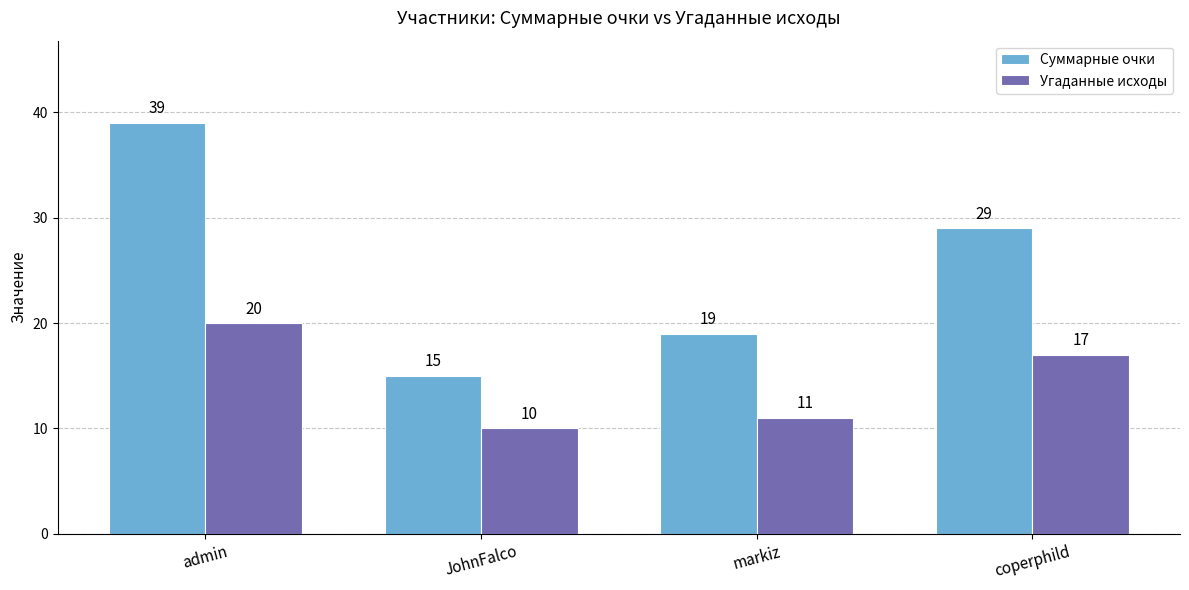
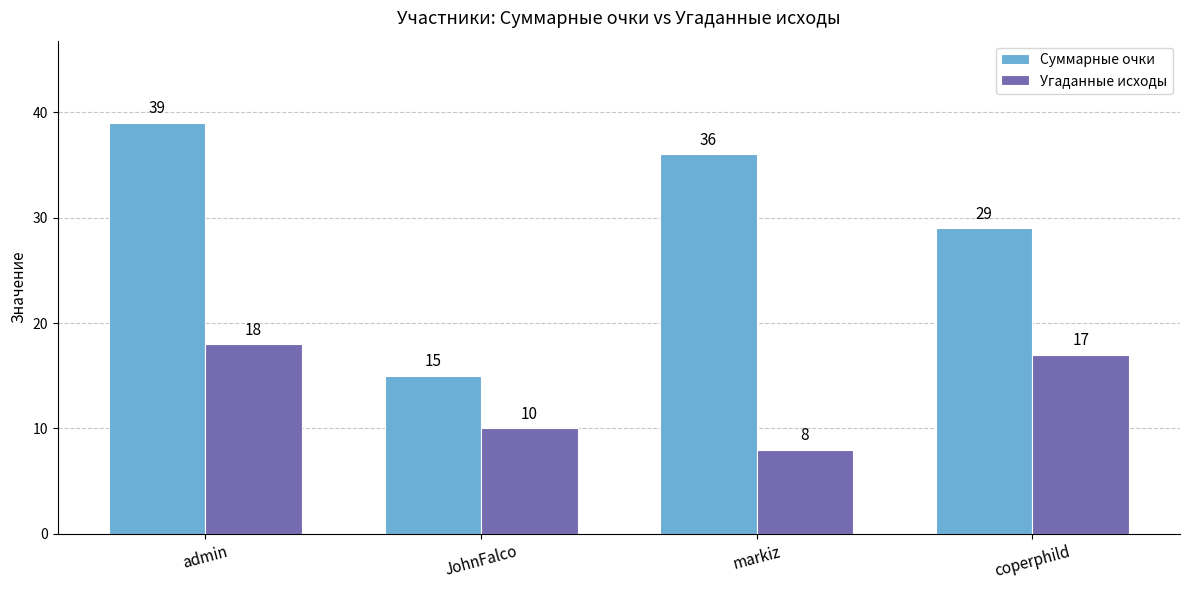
Угаданные исходы, admin: 20 -> 18
Суммарные очки, markiz: 19 -> 36
Угаданные исходы, markiz: 11 -> 8
